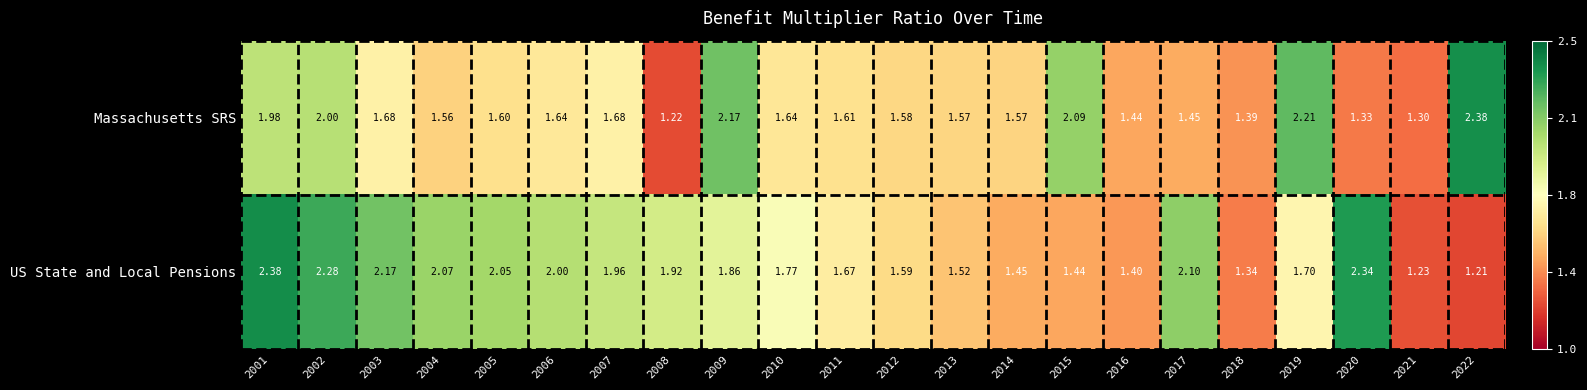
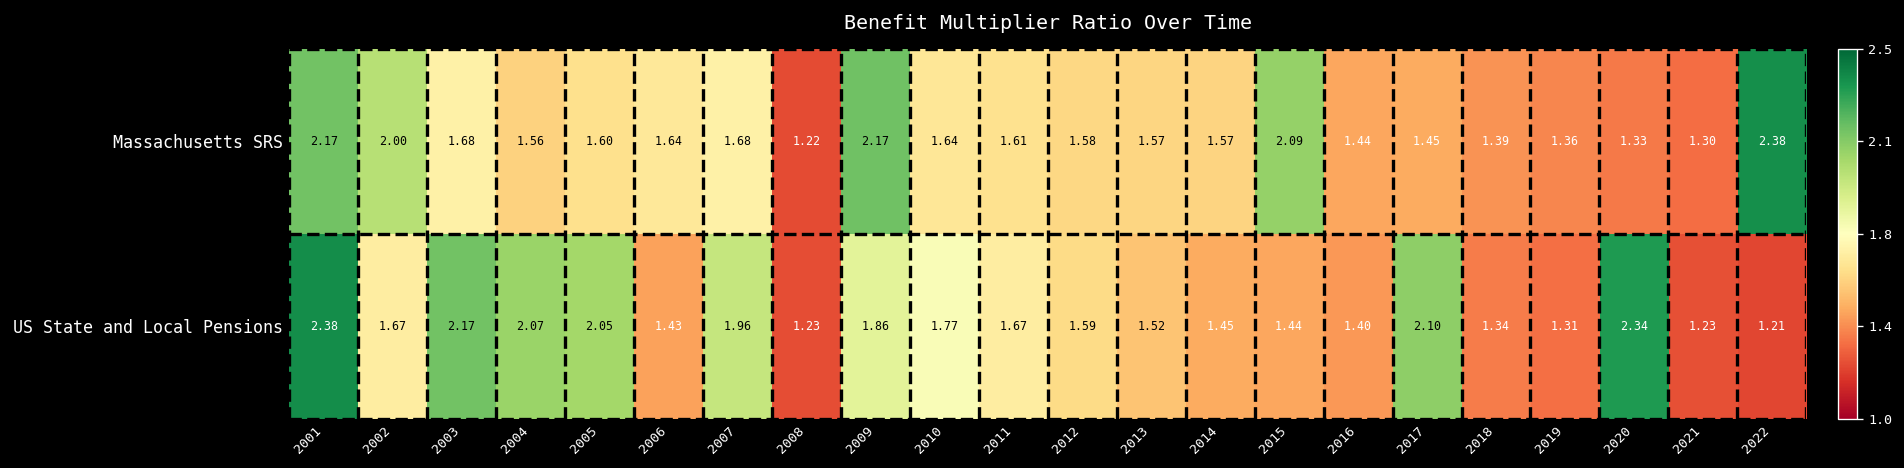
Massachusetts SRS, 2001: 1.98 -> 2.17
Massachusetts SRS, 2019: 2.21 -> 1.36
US State and Local Pensions, 2002: 2.28 -> 1.67
US State and Local Pensions, 2006: 2.00 -> 1.43
US State and Local Pensions, 2008: 1.92 -> 1.23
US State and Local Pensions, 2019: 1.70 -> 1.31
